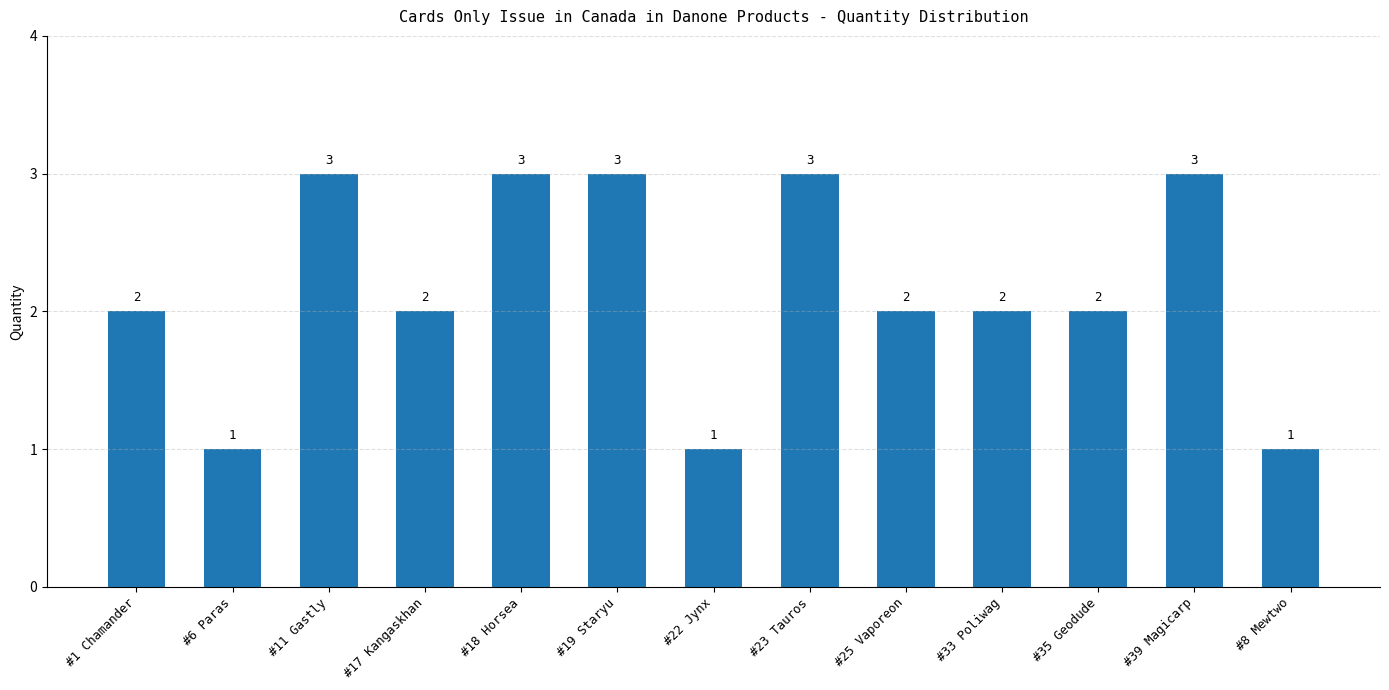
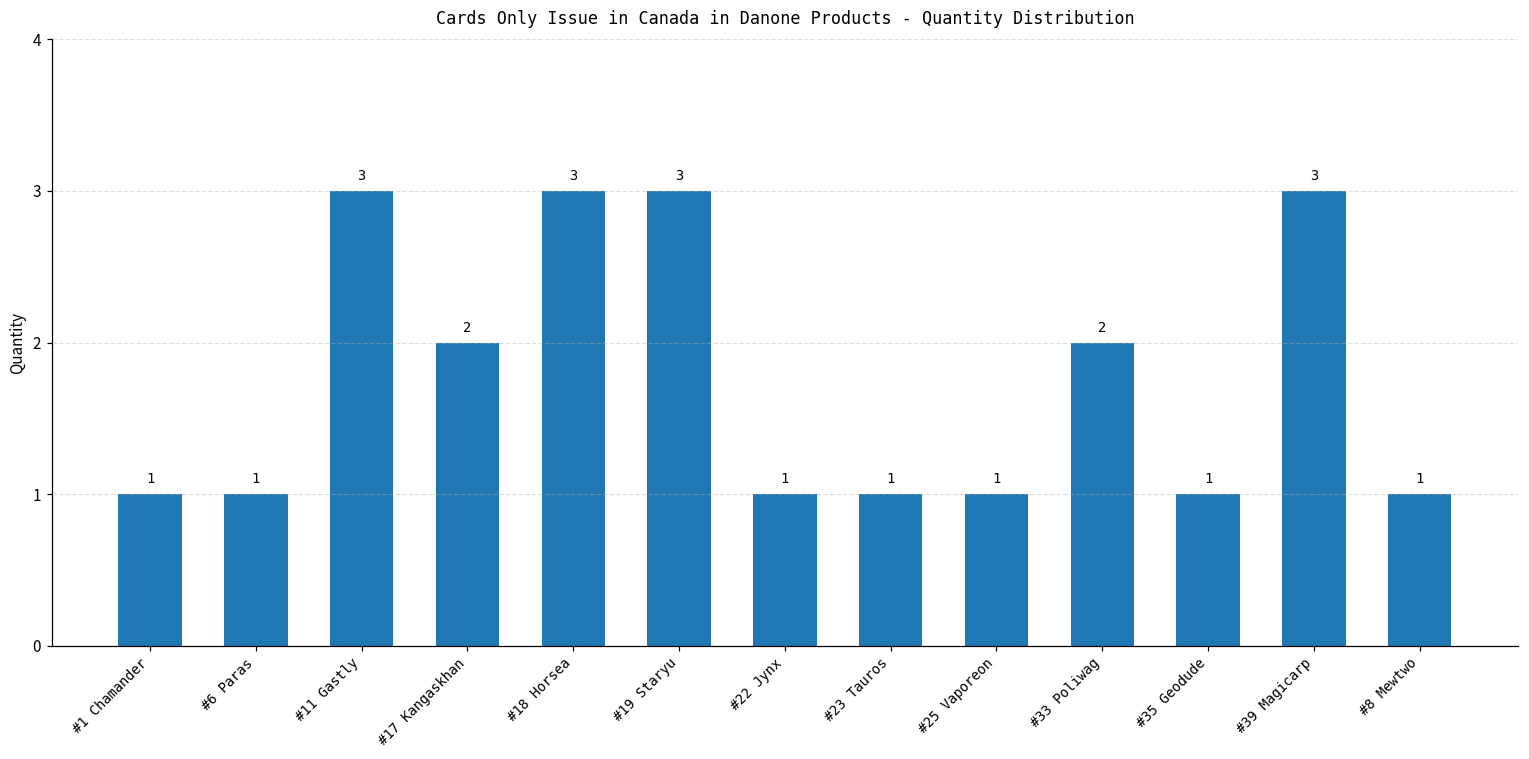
#1 Chamander: 2 -> 1
#23 Tauros: 3 -> 1
#25 Vaporeon: 2 -> 1
#35 Geodude: 2 -> 1
